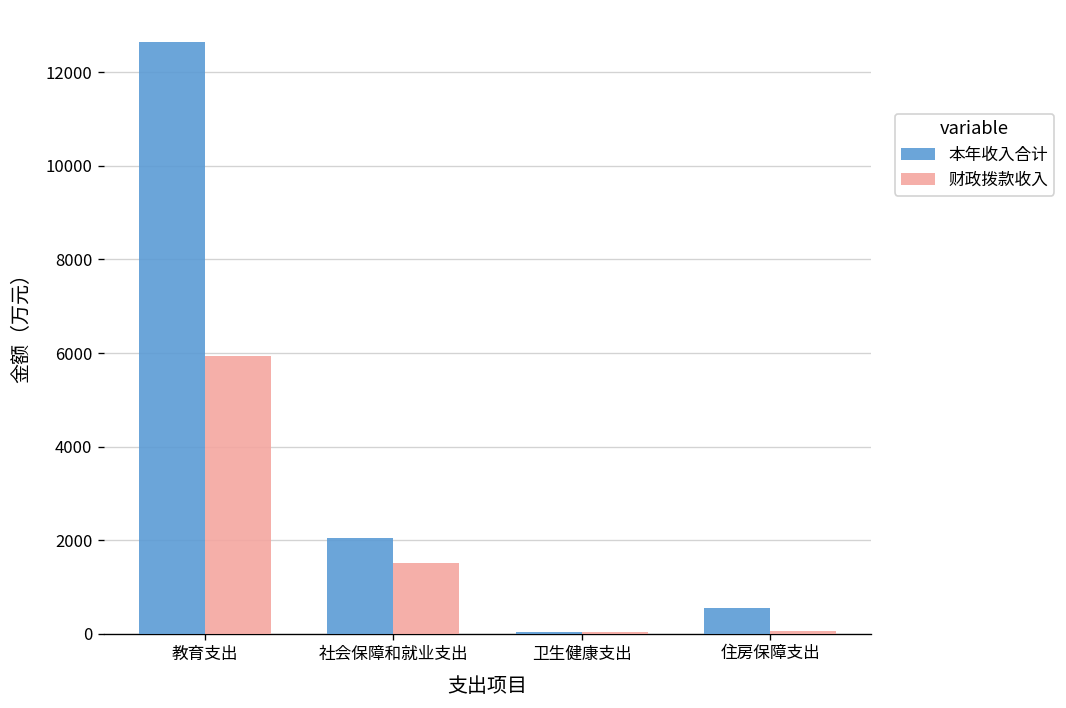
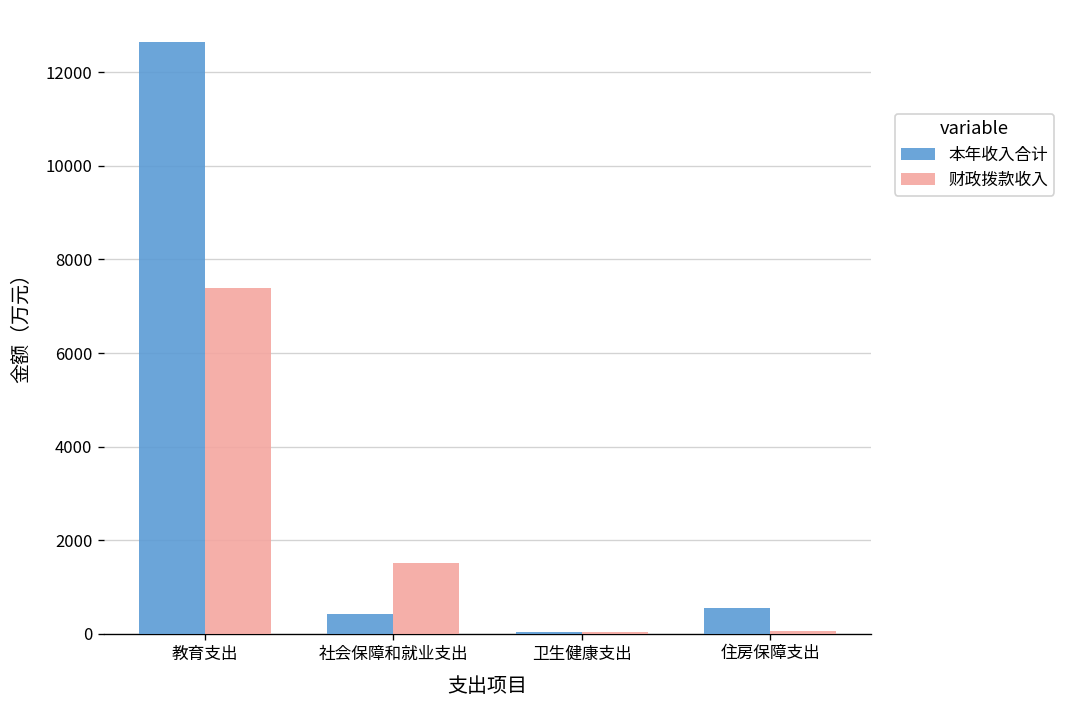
财政拨款收入, 教育支出: 5900 -> 7400
本年收入合计, 社会保障和就业支出: 2100 -> 400
